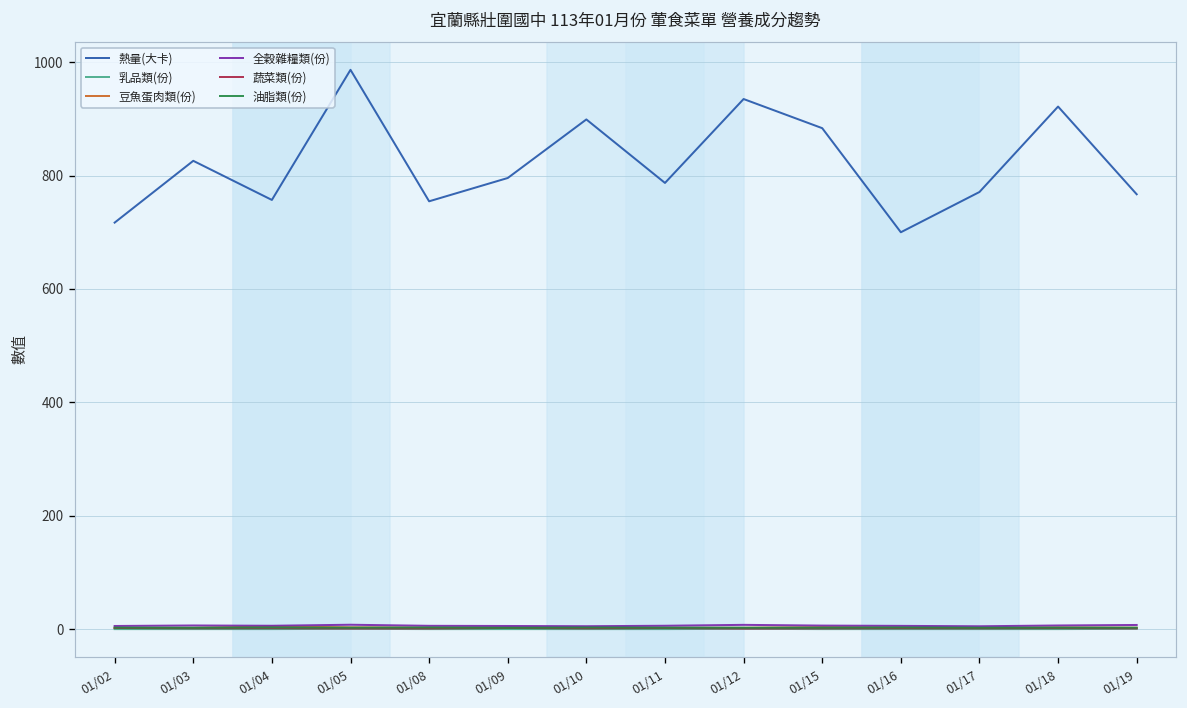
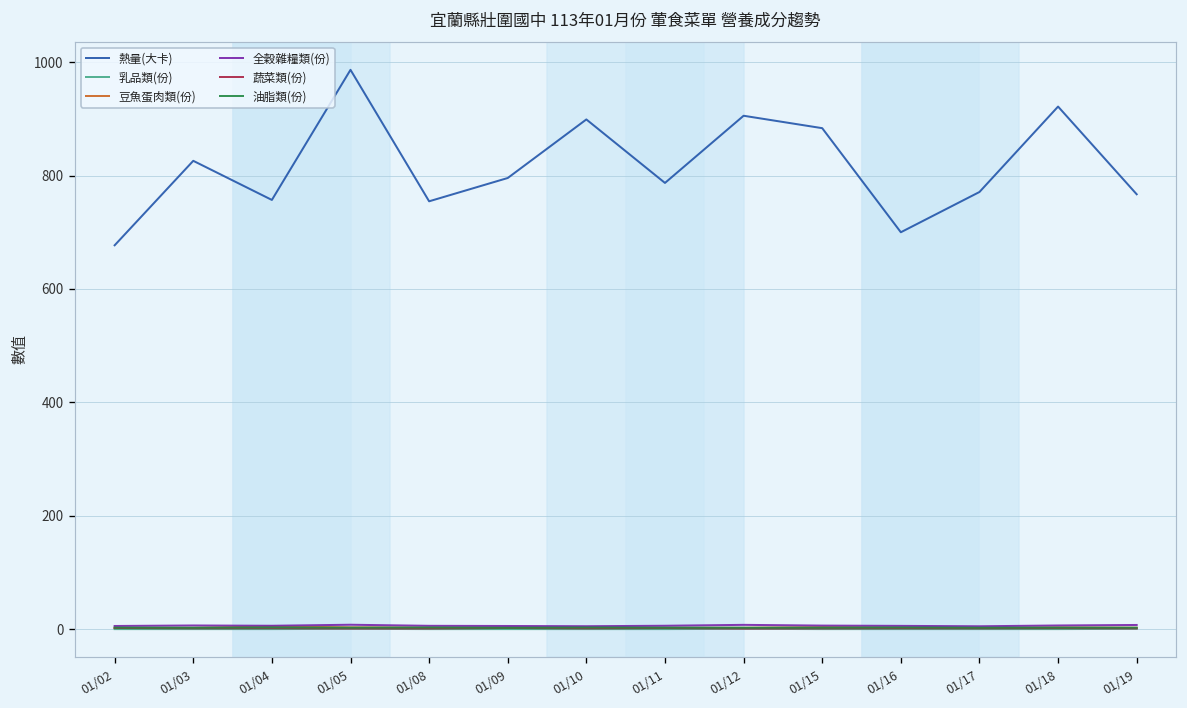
熱量(大卡), 01/02: 720 -> 680
熱量(大卡), 01/12: 940 -> 910
